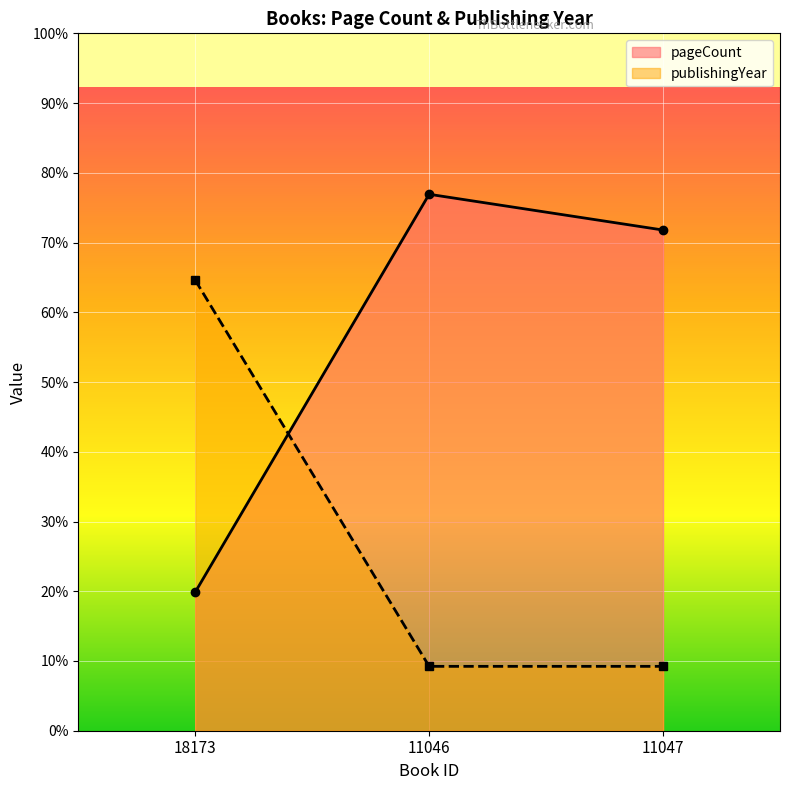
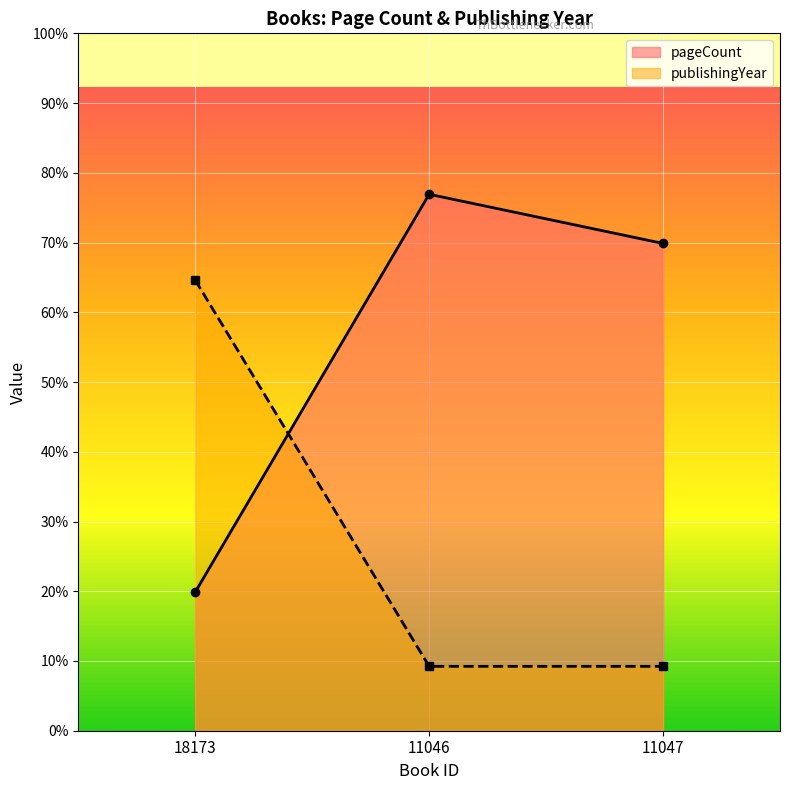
pageCount, 11047: 72% -> 70%
